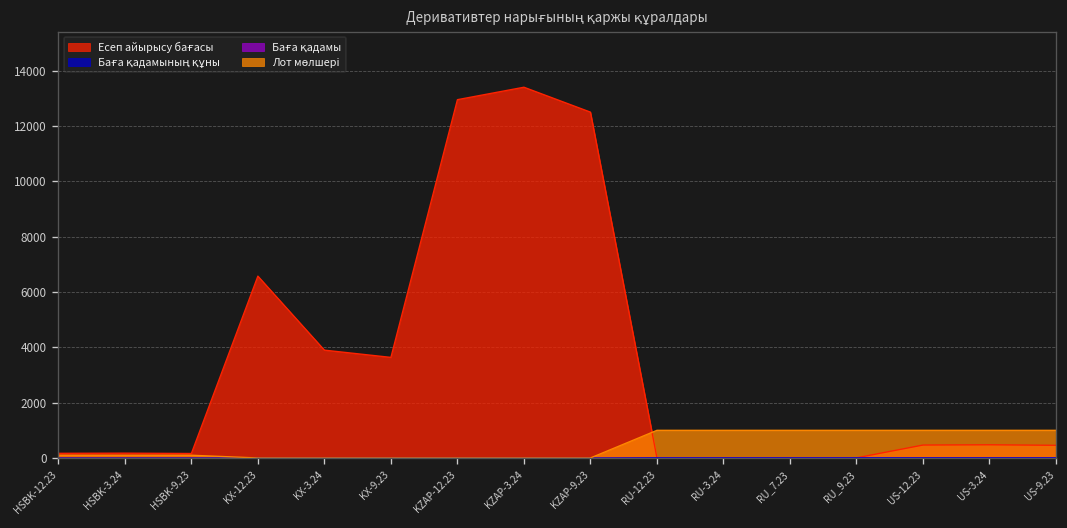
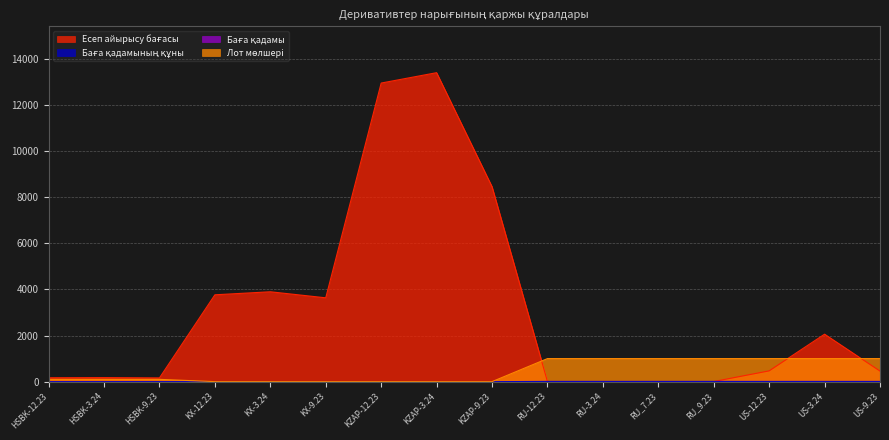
Есеп айырысу бағасы, KX-12.23: 6600 -> 3800
Есеп айырысу бағасы, KZAP-9.23: 12500 -> 8500
Есеп айырысу бағасы, US-3.24: 500 -> 2100
